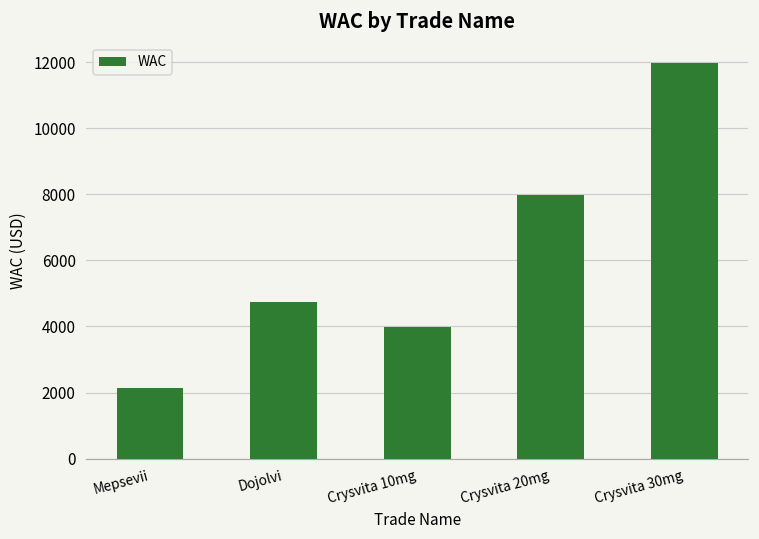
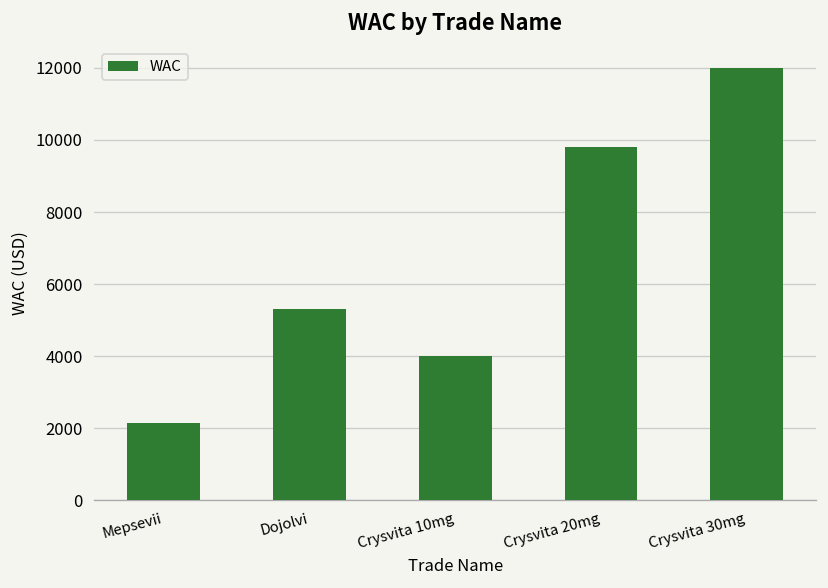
Dojolvi: 4700 -> 5300
Crysvita 20mg: 8000 -> 9800
